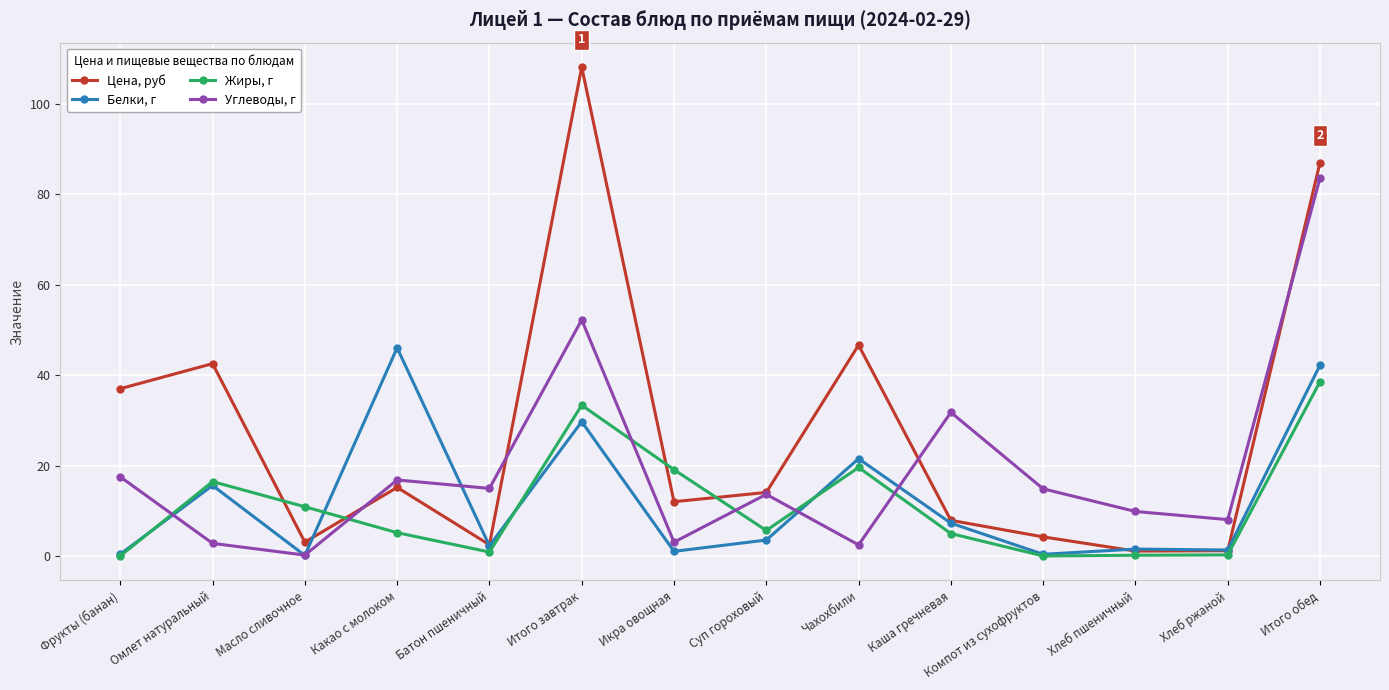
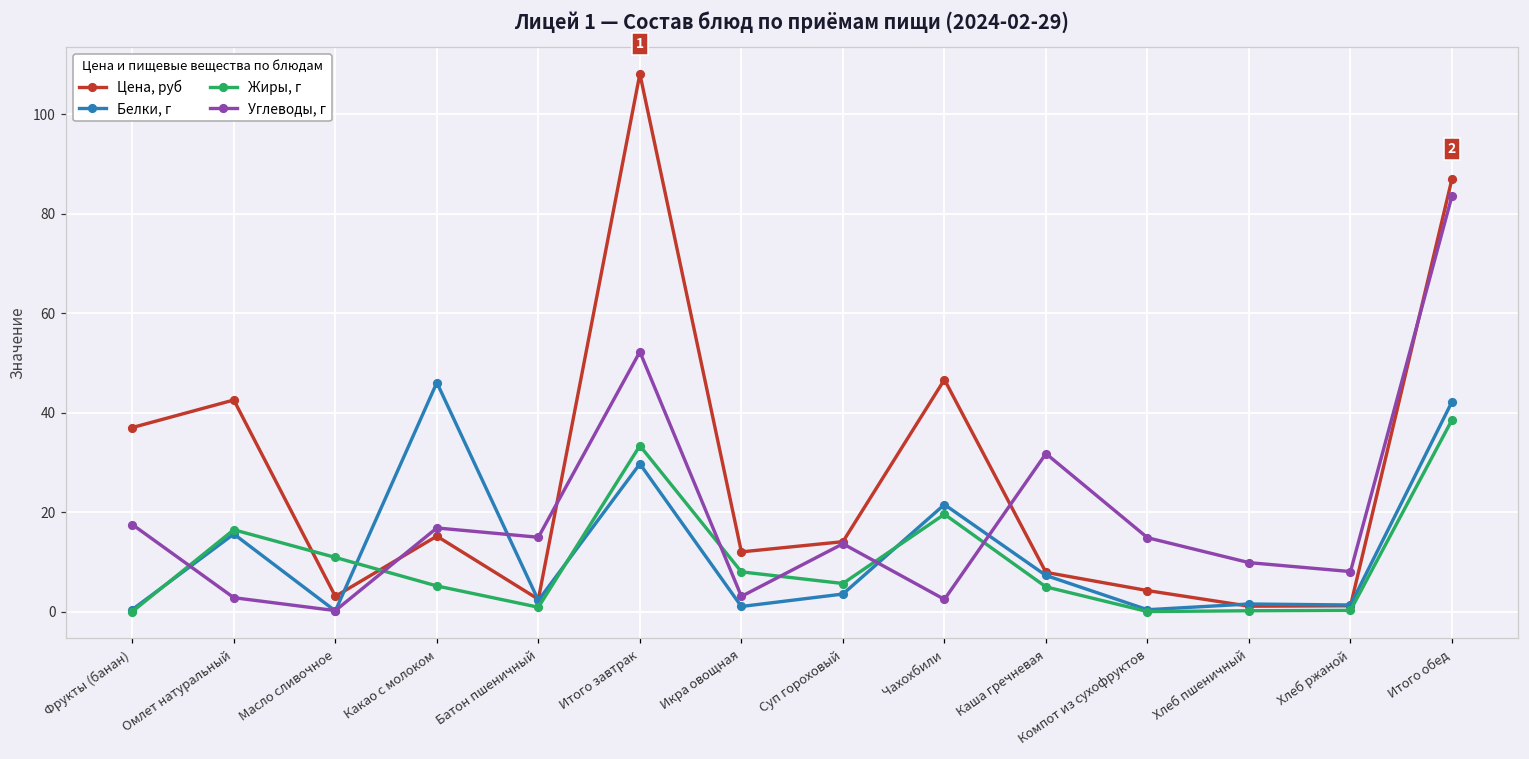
Жиры, г, Икра овощная: 19 -> 8
